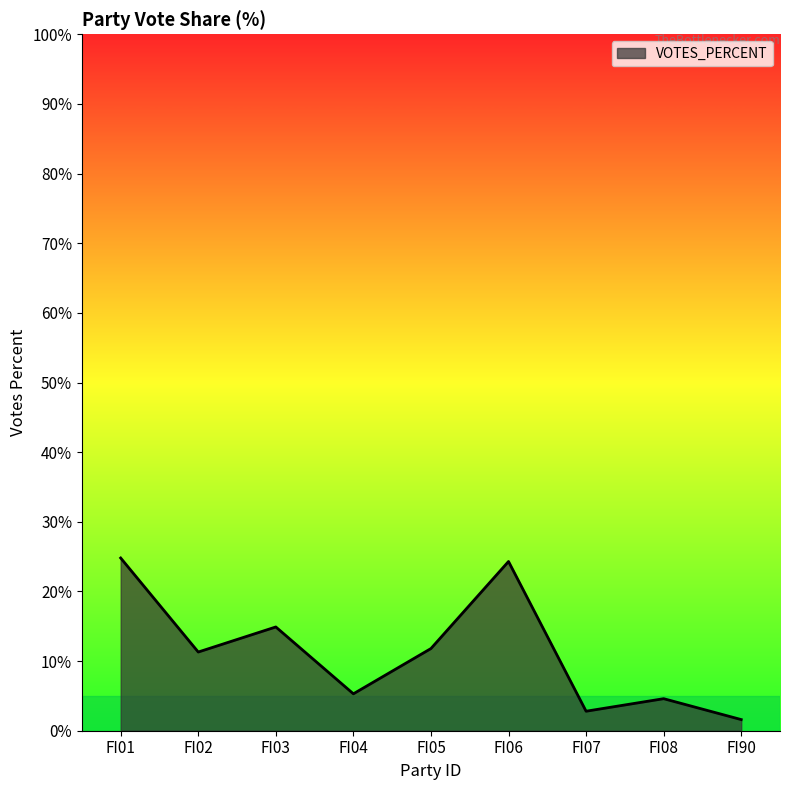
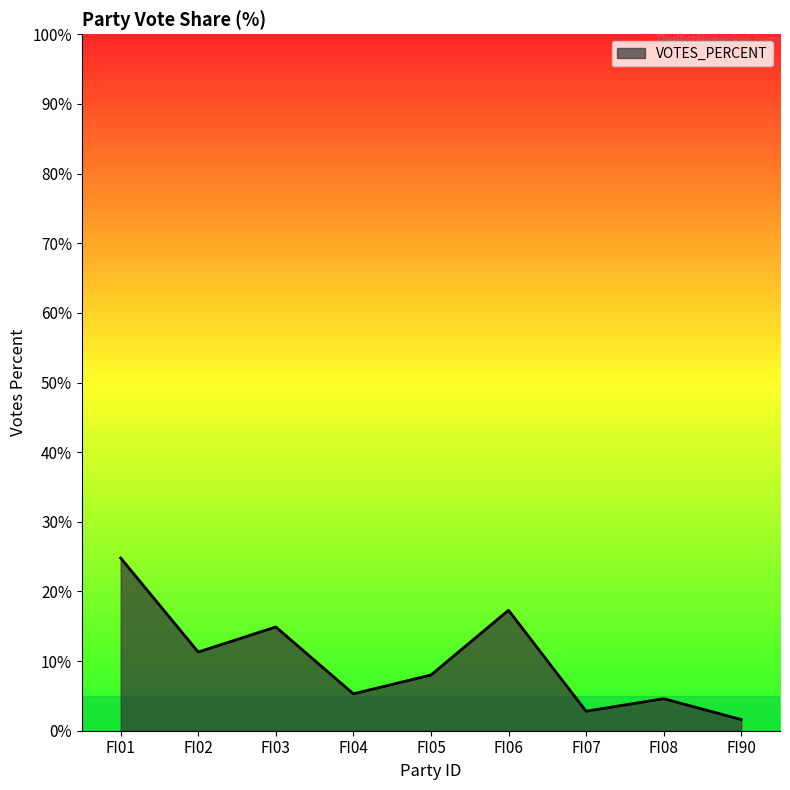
FI05: 12% -> 8%
FI06: 24% -> 17%
